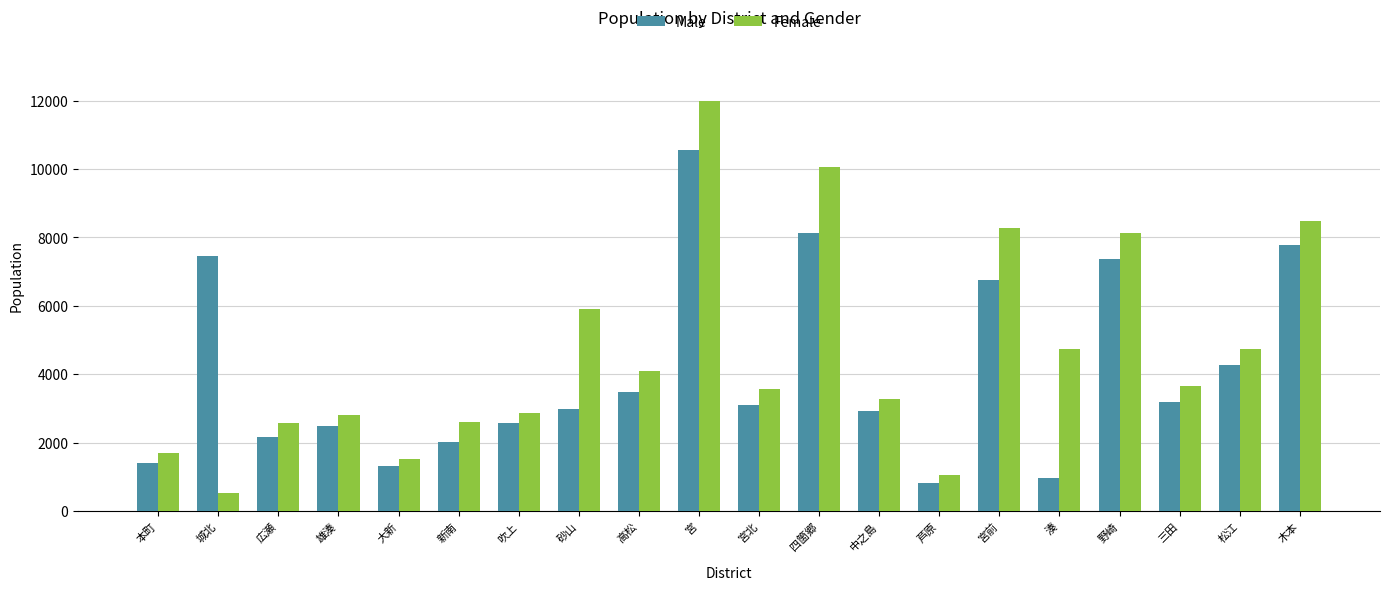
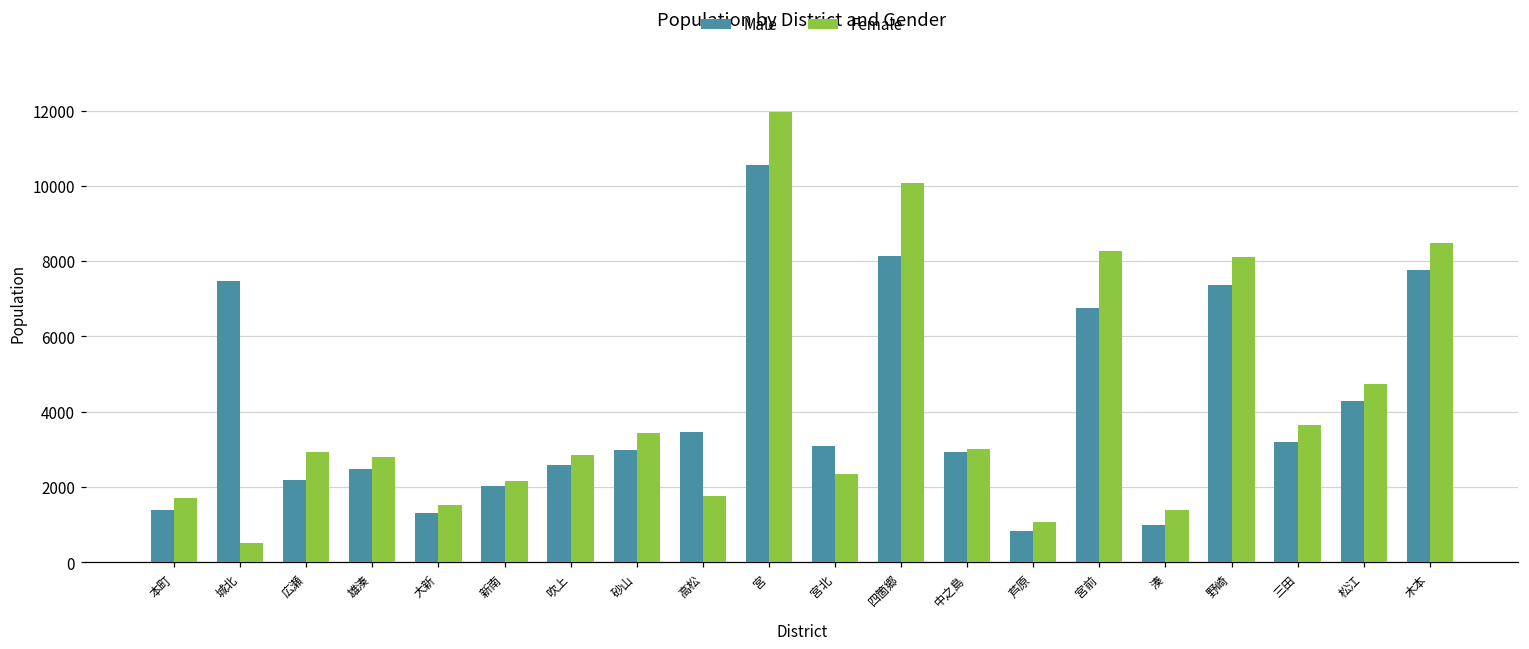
Female, 広瀬: 2600 -> 2900
Female, 新南: 2600 -> 2200
Female, 砂山: 5900 -> 3400
Female, 高松: 4100 -> 1800
Female, 宮北: 3600 -> 2400
Female, 中之島: 3300 -> 3000
Female, 湊: 4700 -> 1400
